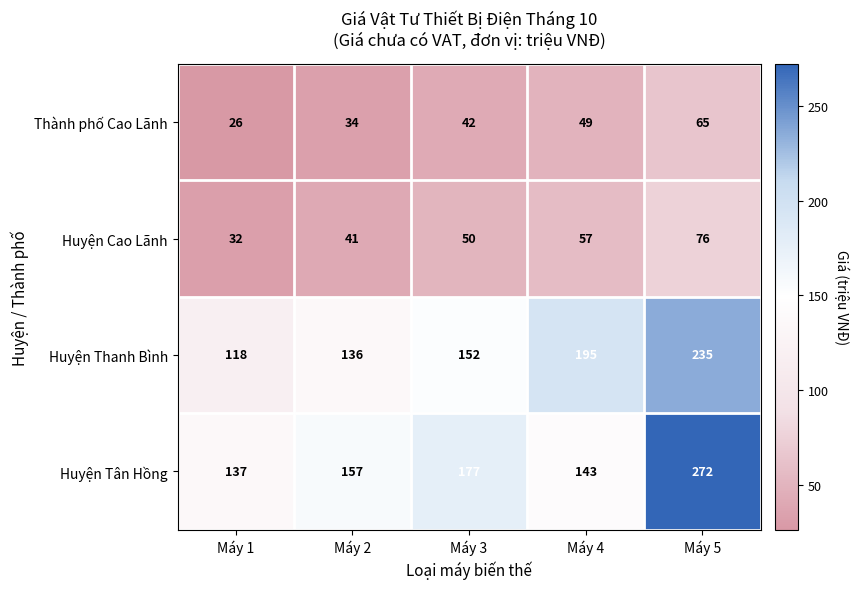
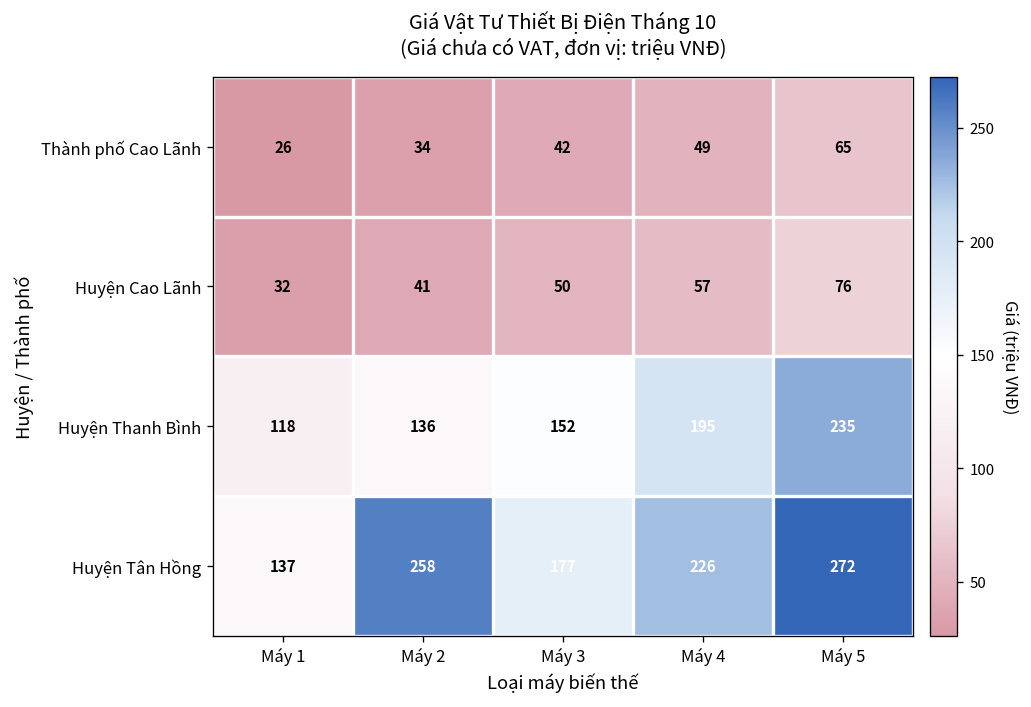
Huyện Tân Hồng, Máy 2: 157 -> 258
Huyện Tân Hồng, Máy 4: 143 -> 226
